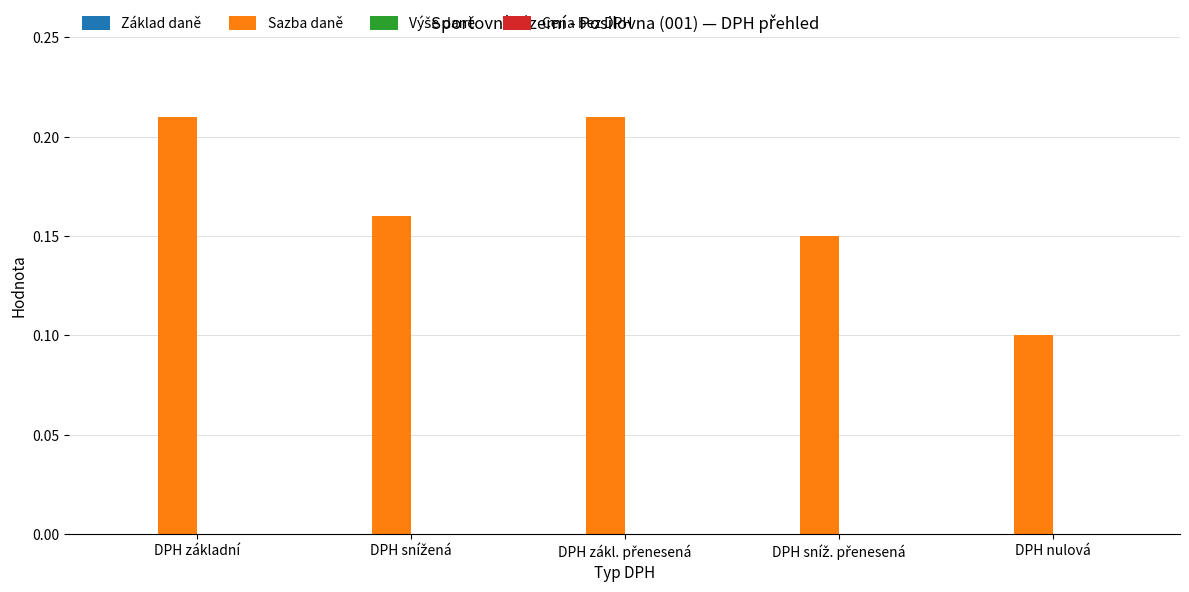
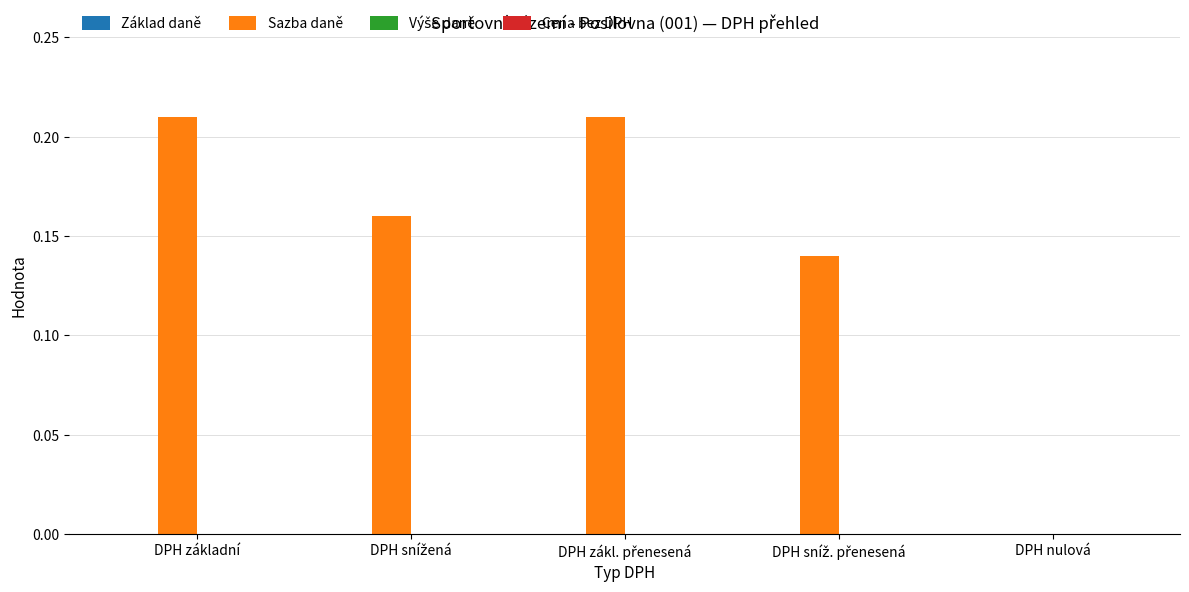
Sazba daně, DPH sníž. přenesená: 0.15 -> 0.14
Sazba daně, DPH nulová: 0.1 -> 0.0
